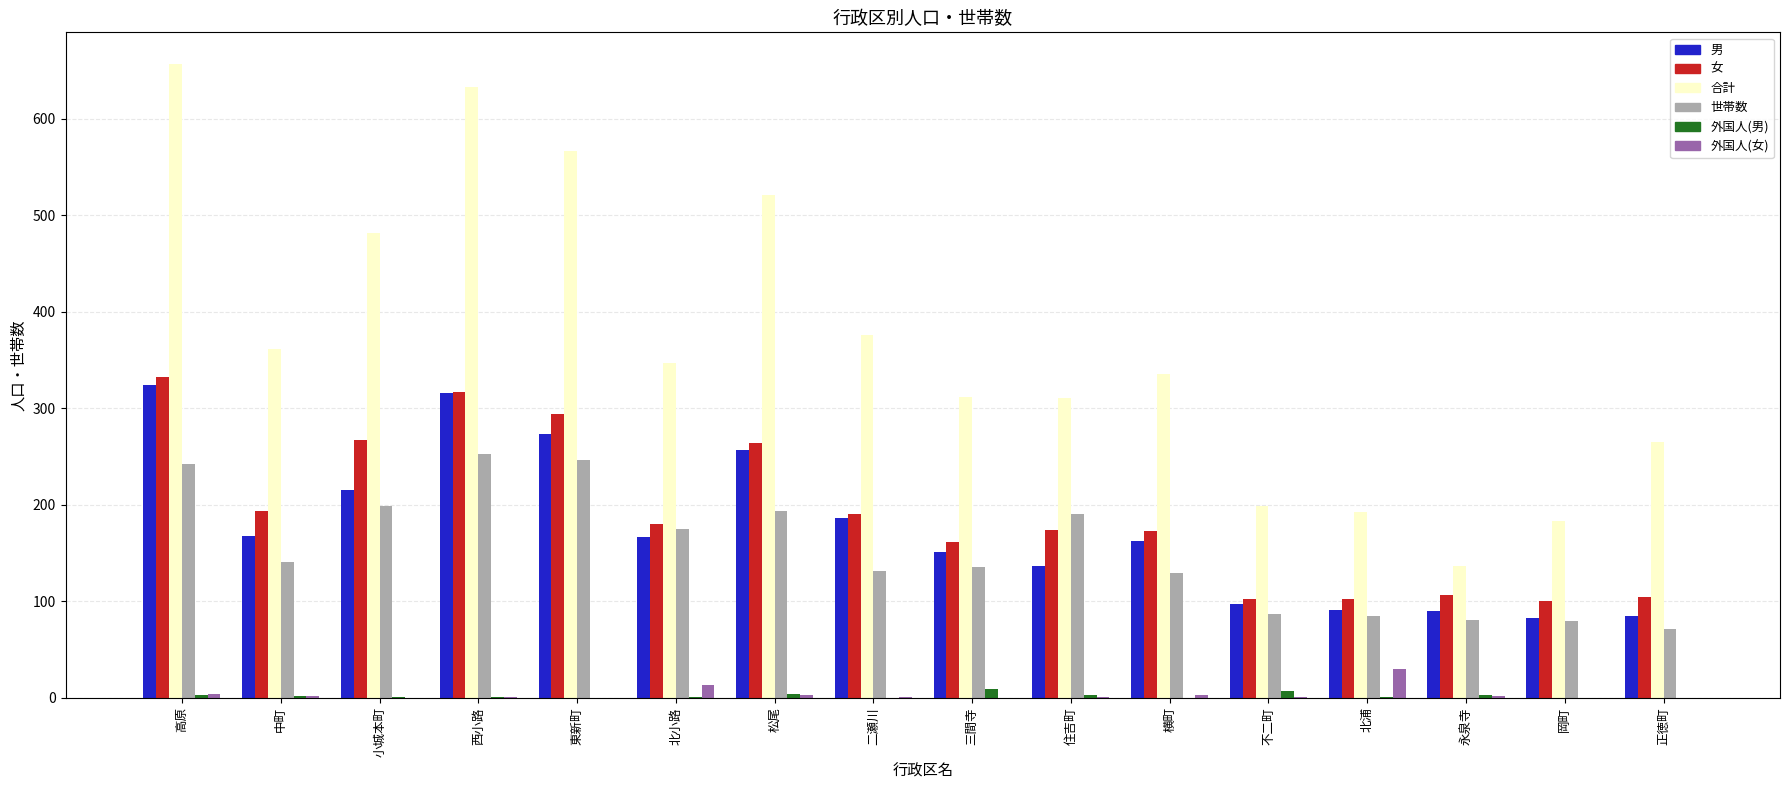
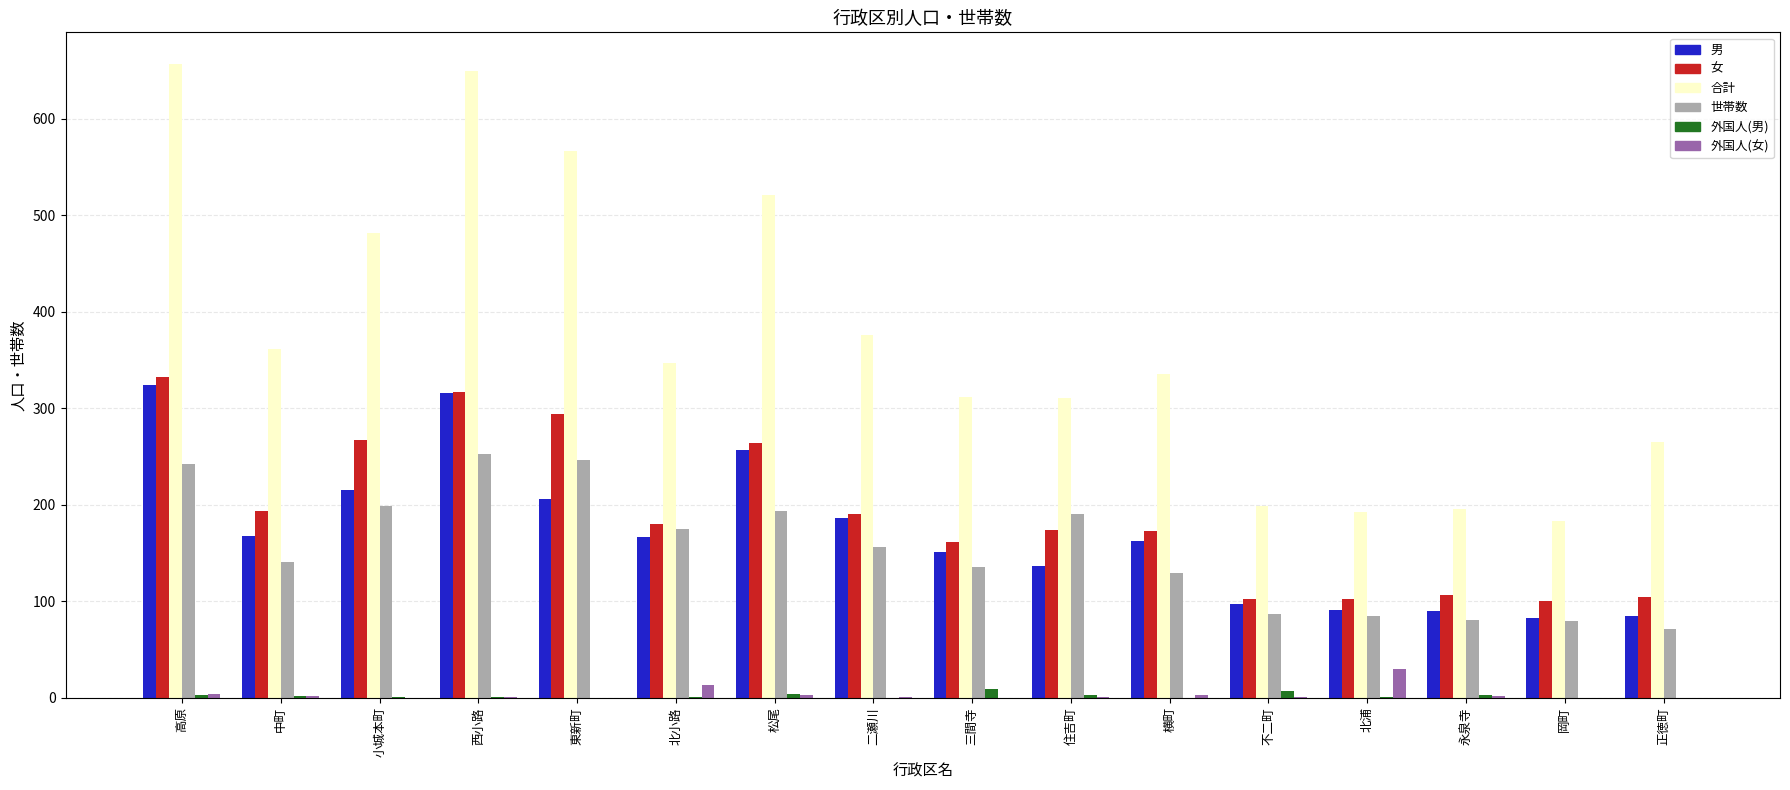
合計, 西小路: 630 -> 650
男, 東新町: 270 -> 210
世帯数, 二瀬川: 130 -> 160
合計, 永泉寺: 140 -> 200
